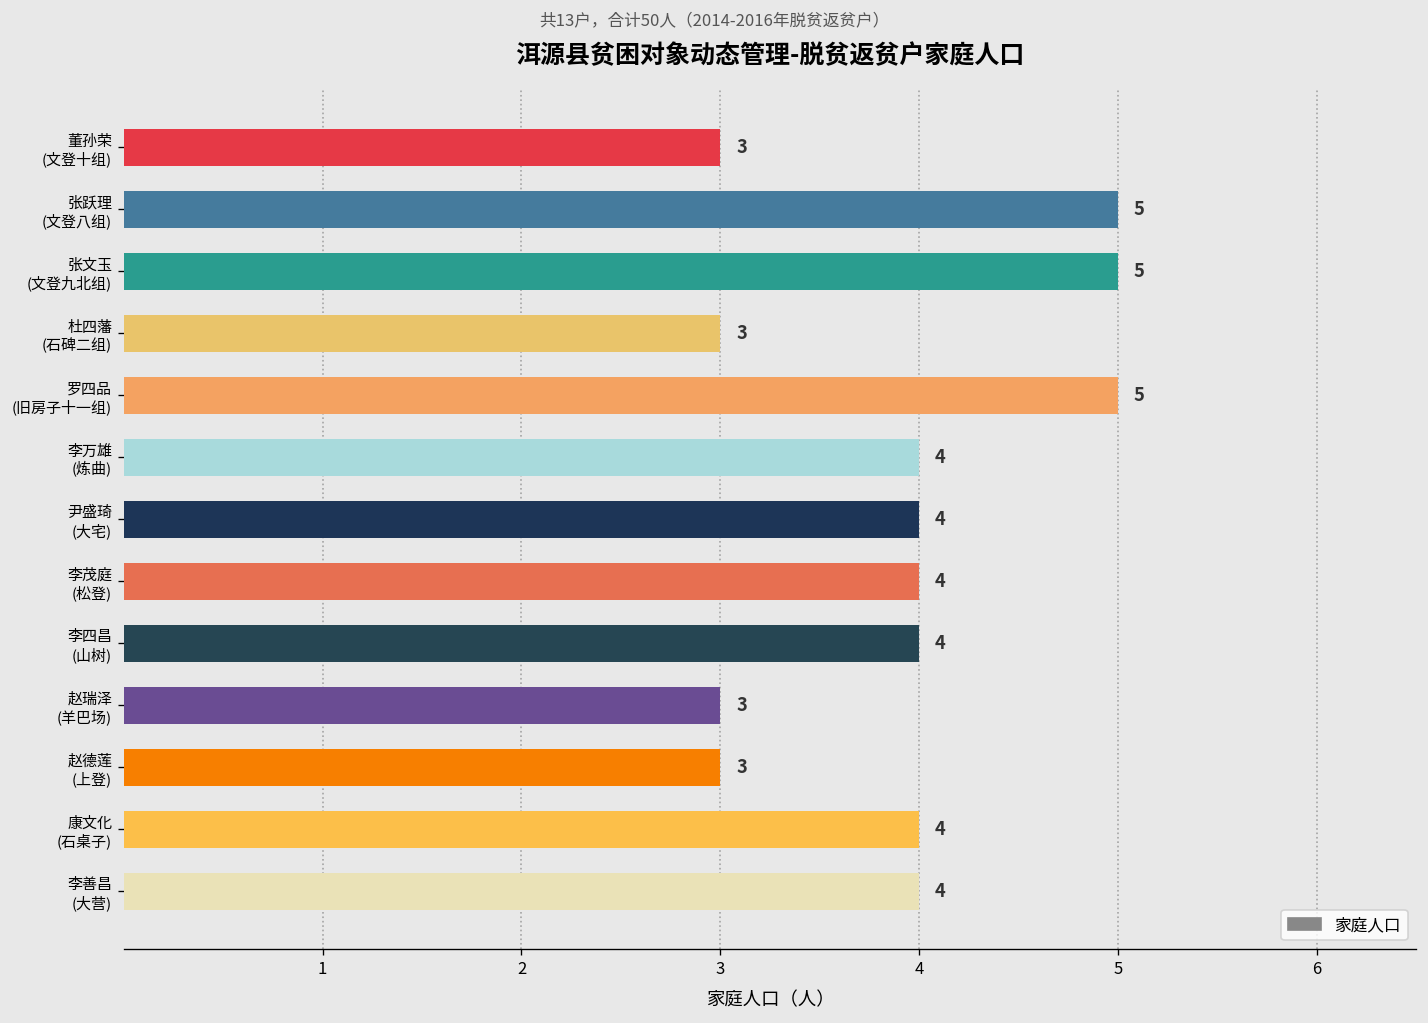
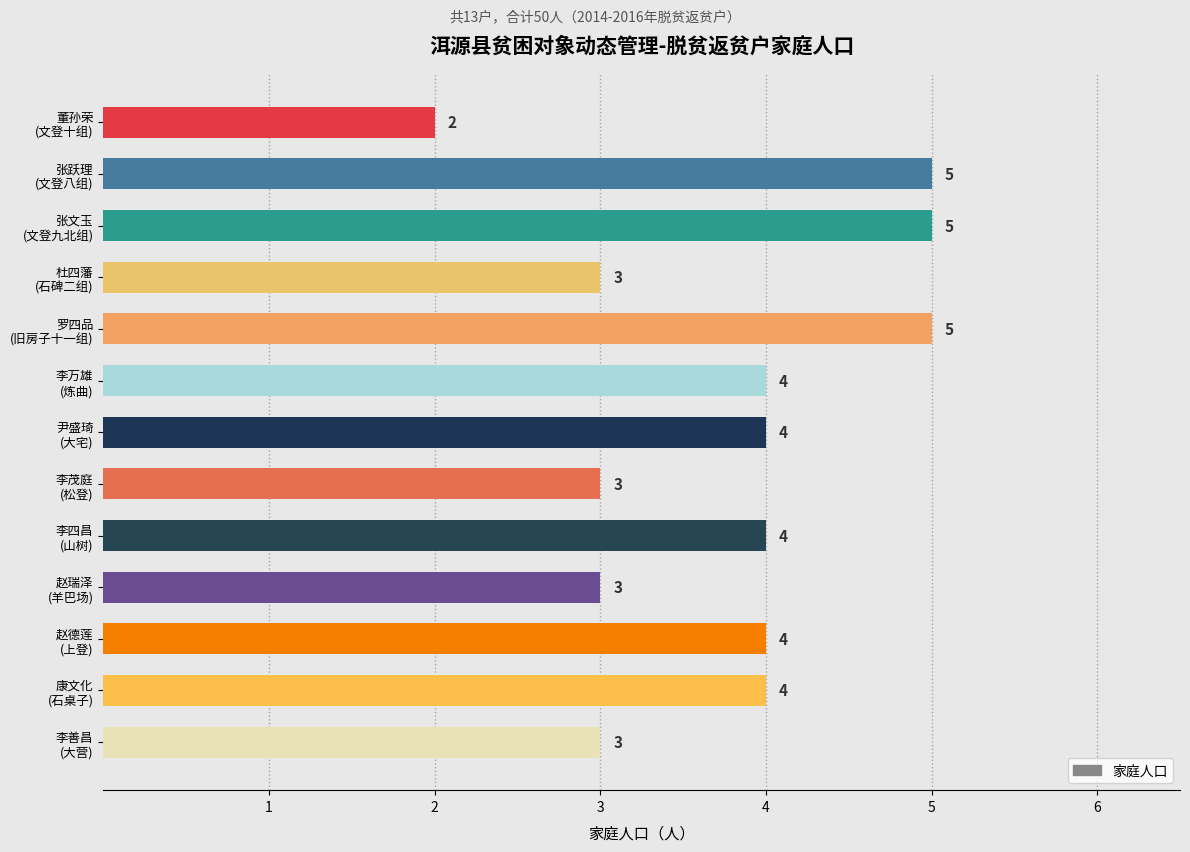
董孙荣 (文登十组): 3 -> 2
李茂庭 (松登): 4 -> 3
赵德莲 (上登): 3 -> 4
李善昌 (大营): 4 -> 3
